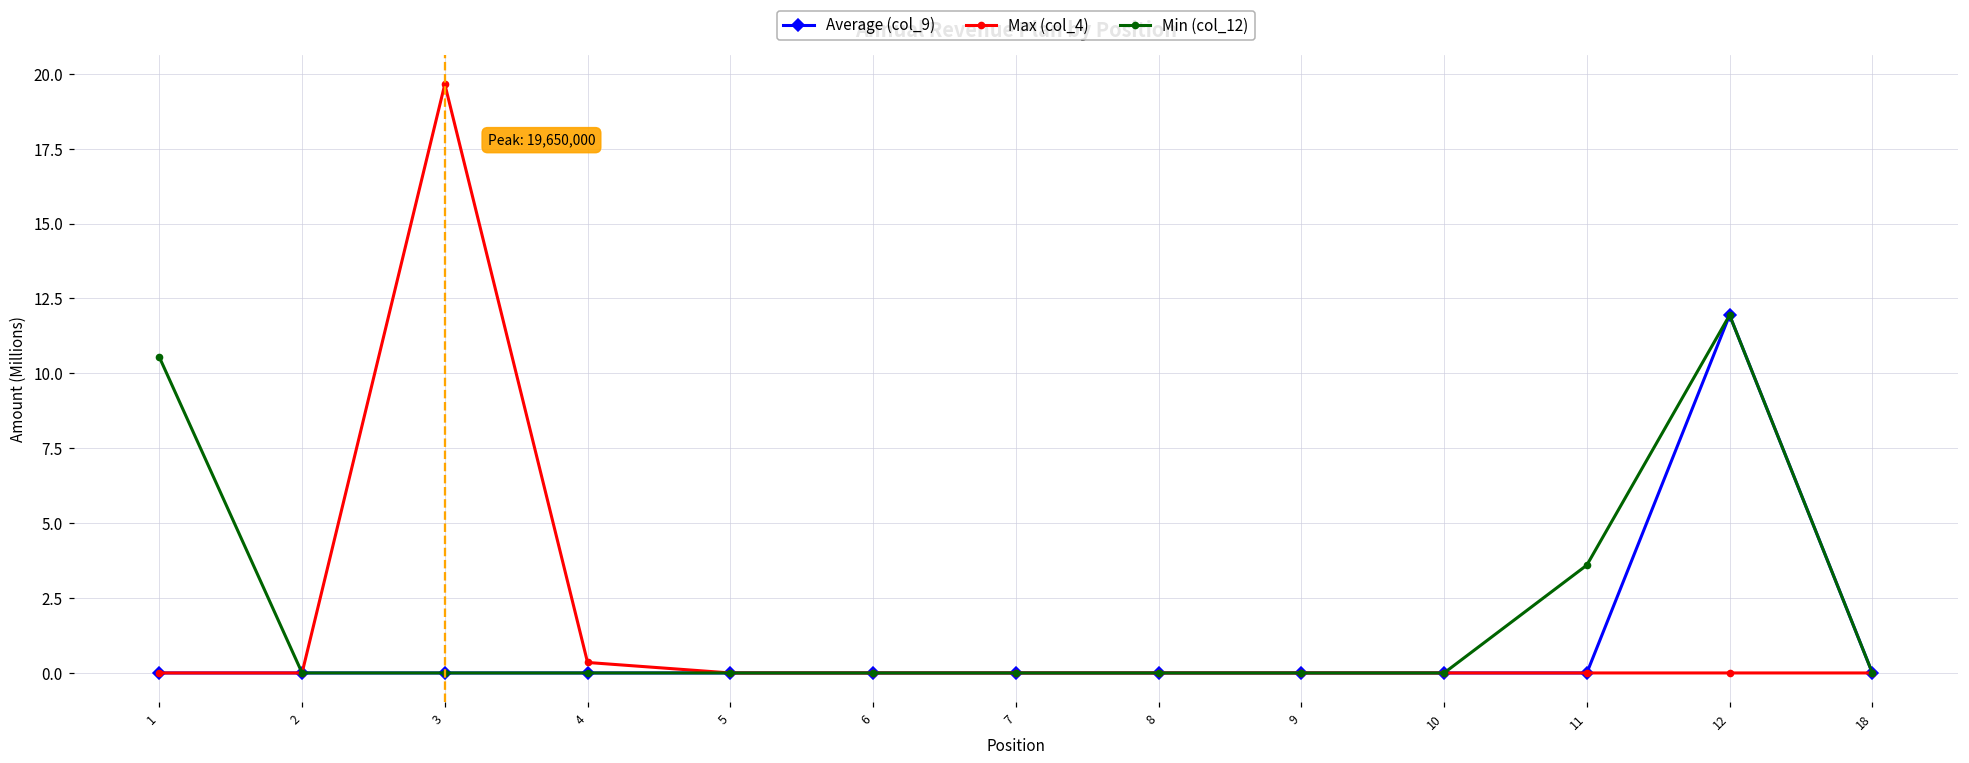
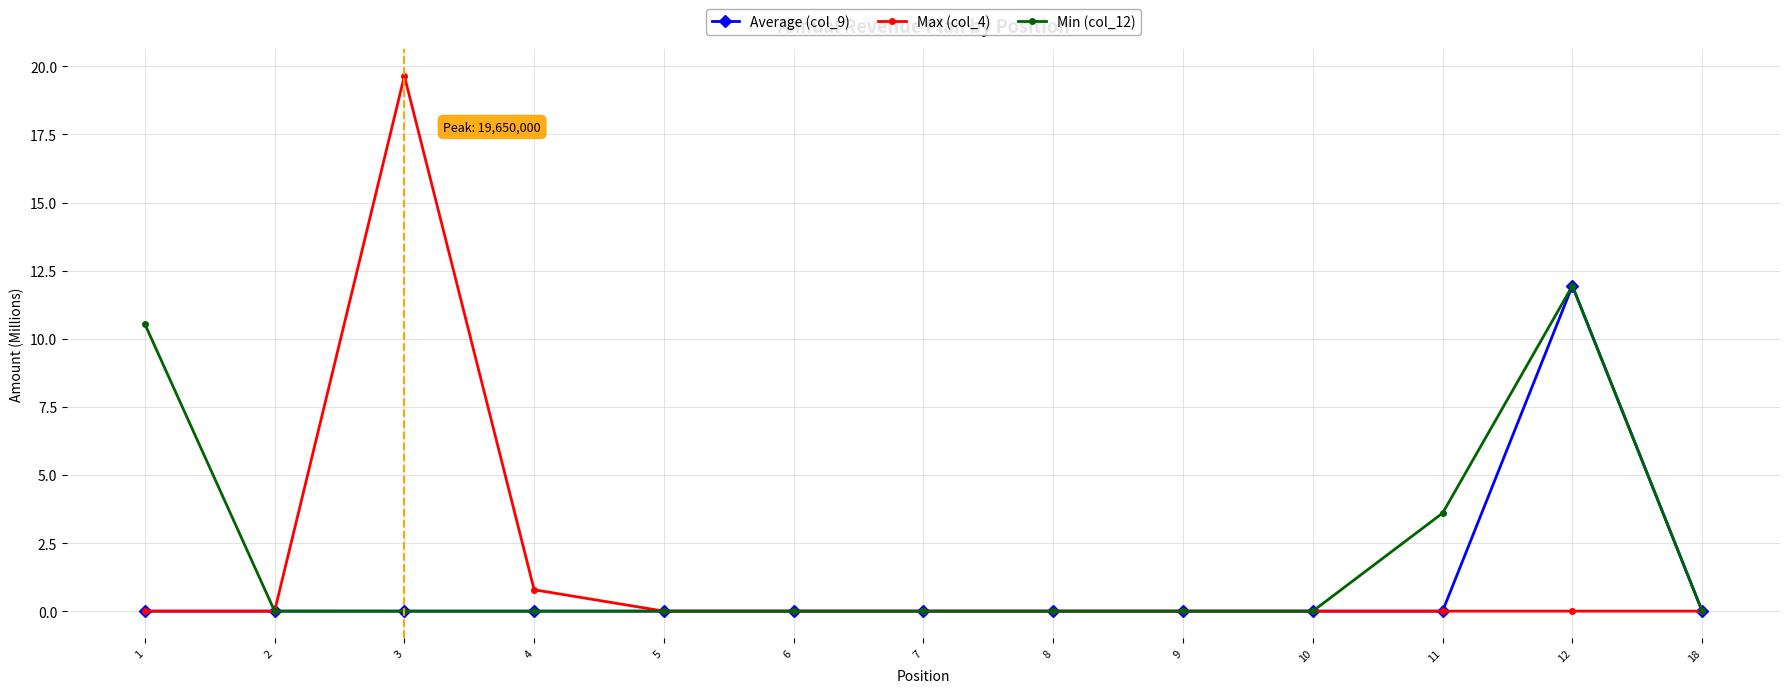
Max (col_4), 4: 0.4 -> 0.8
